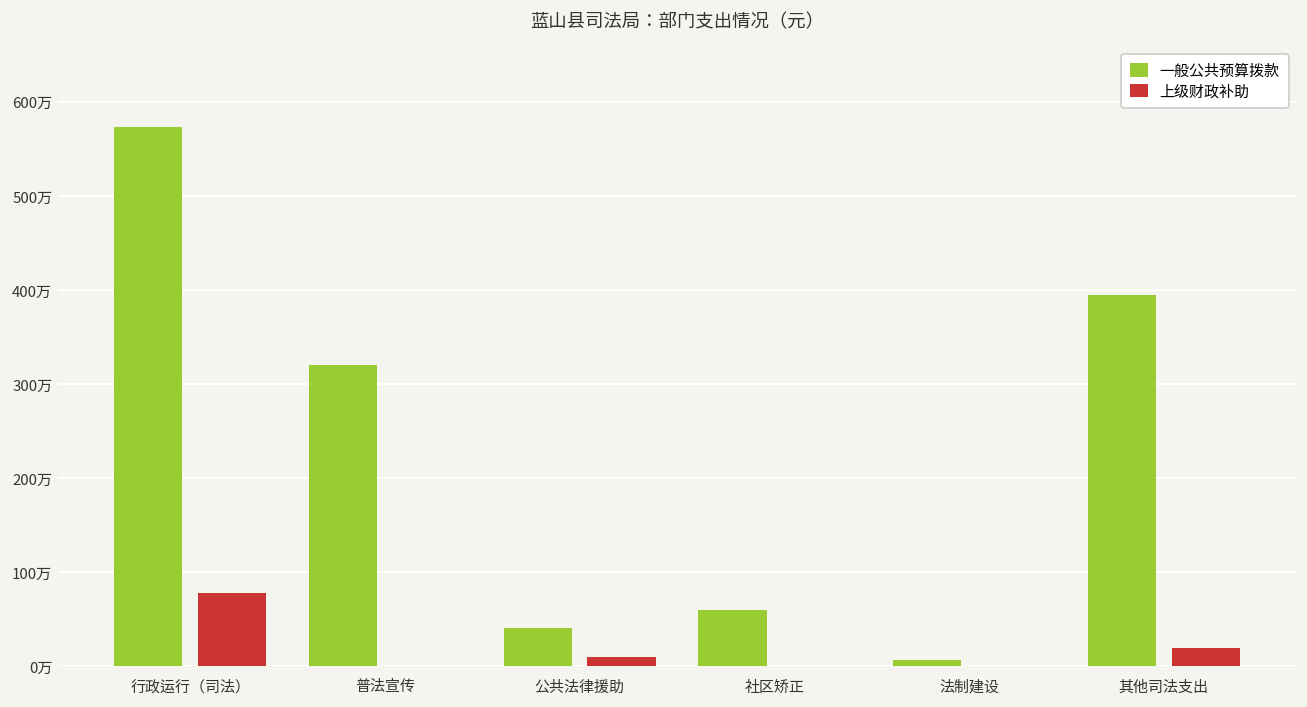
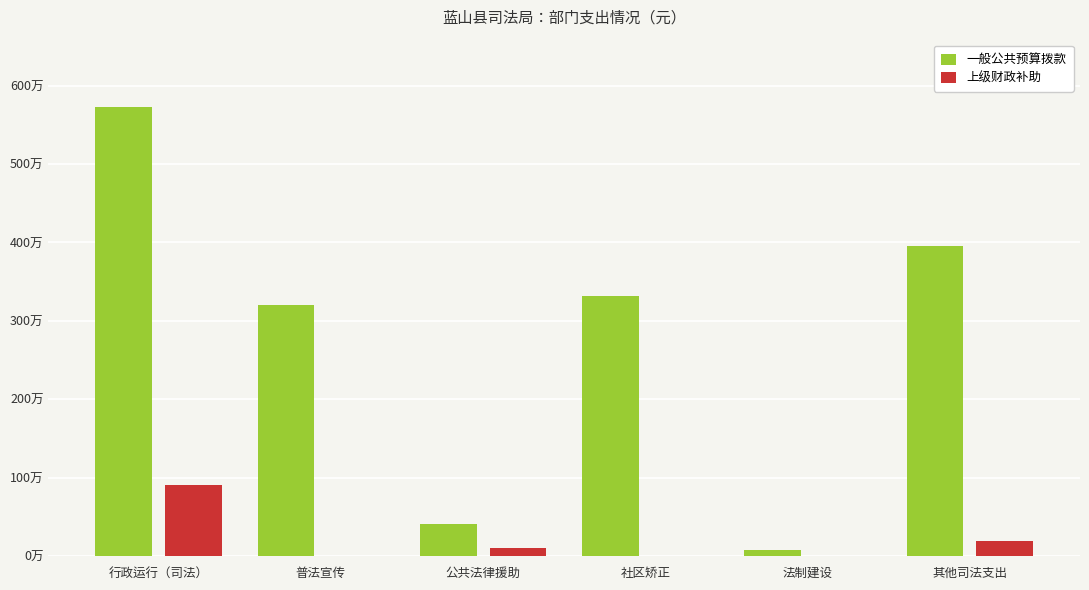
上级财政补助, 行政运行（司法）: 80万 -> 90万
一般公共预算拨款, 社区矫正: 60万 -> 330万
